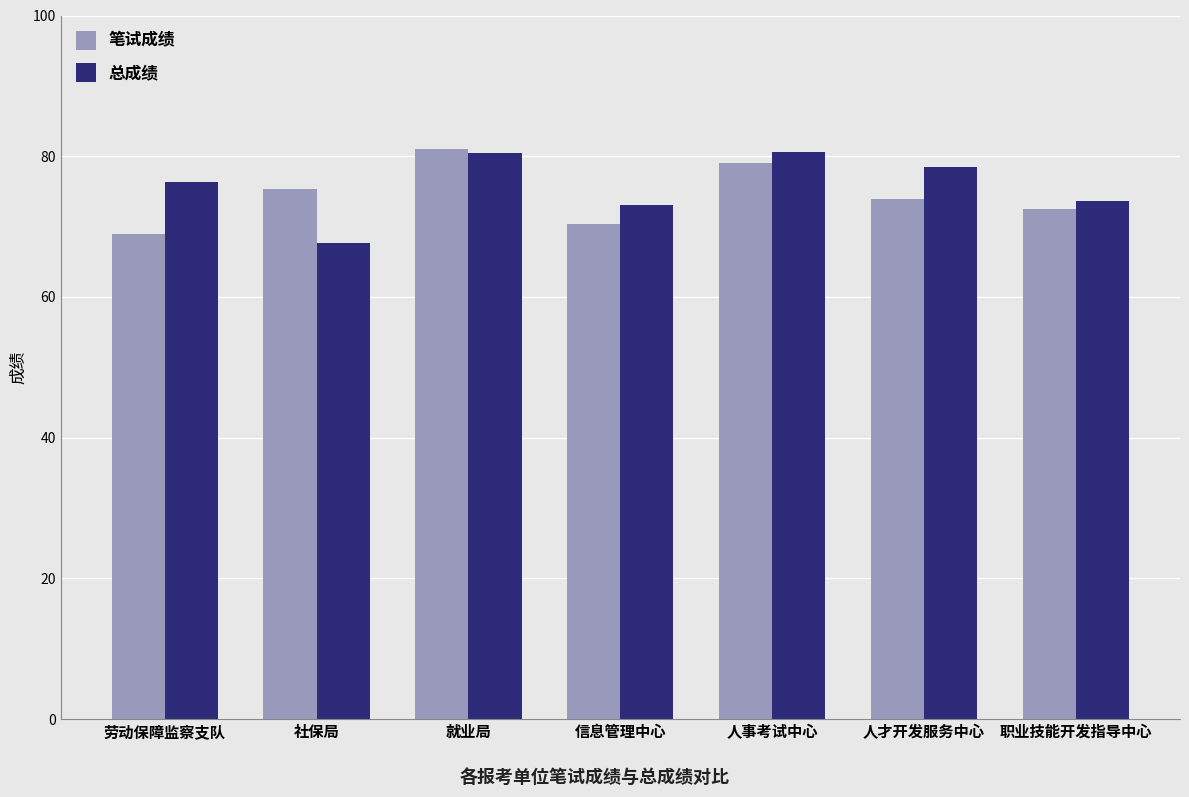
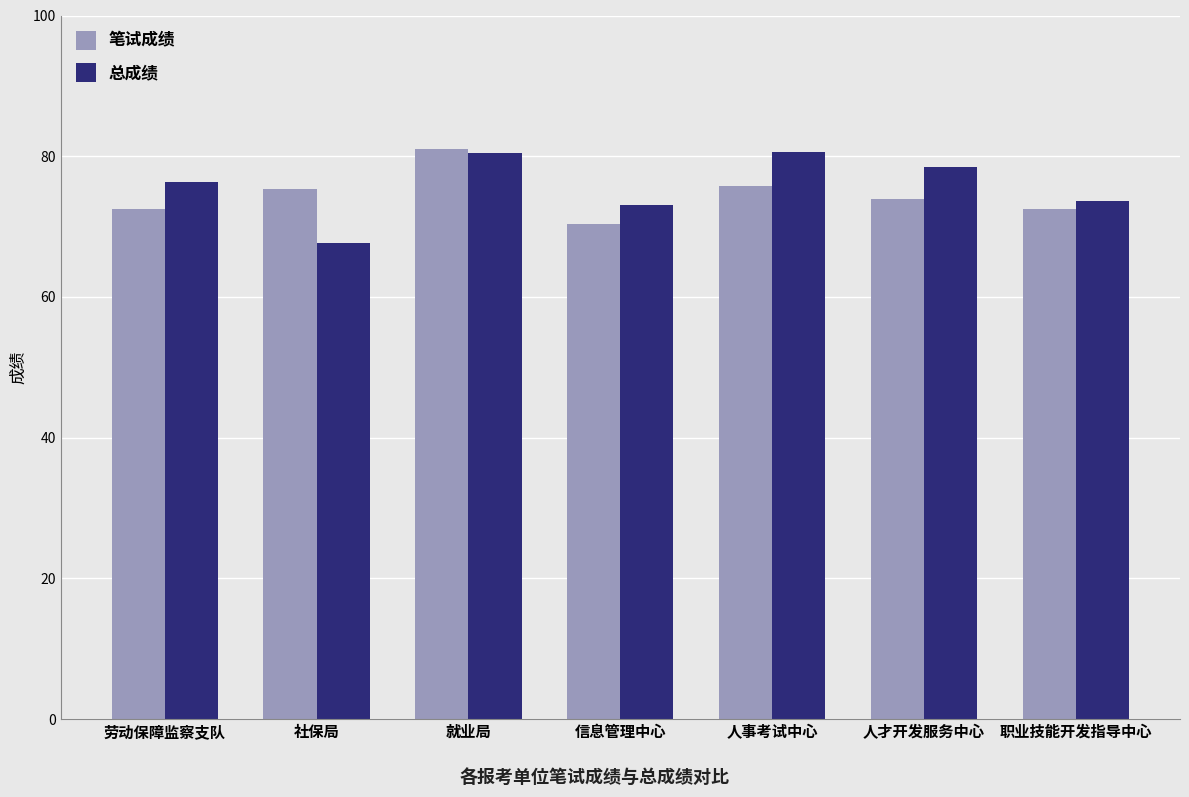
笔试成绩, 劳动保障监察支队: 69 -> 73
笔试成绩, 人事考试中心: 79 -> 76
